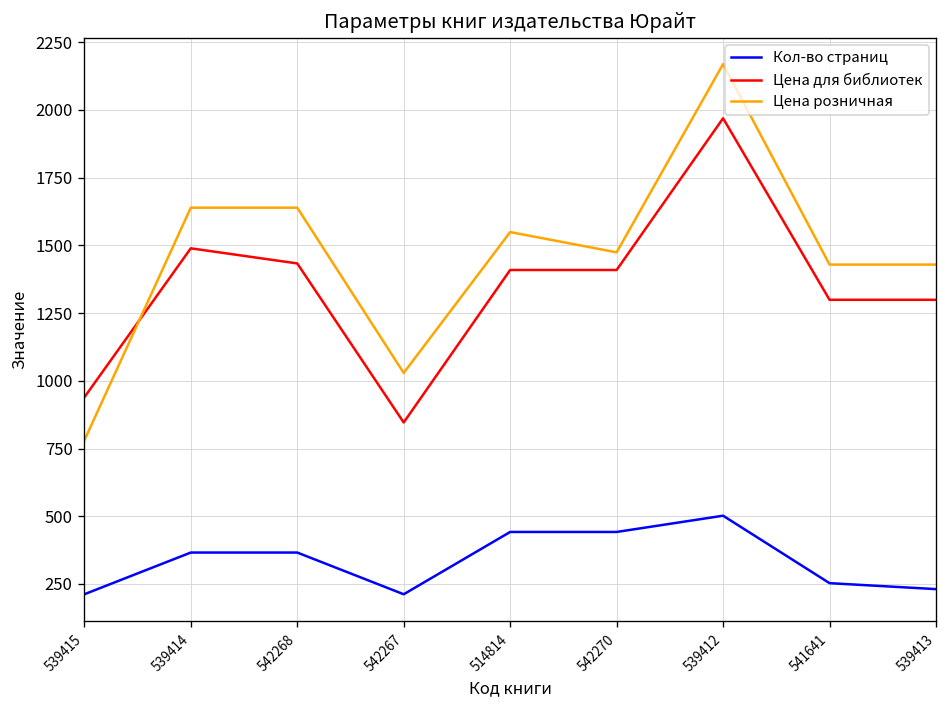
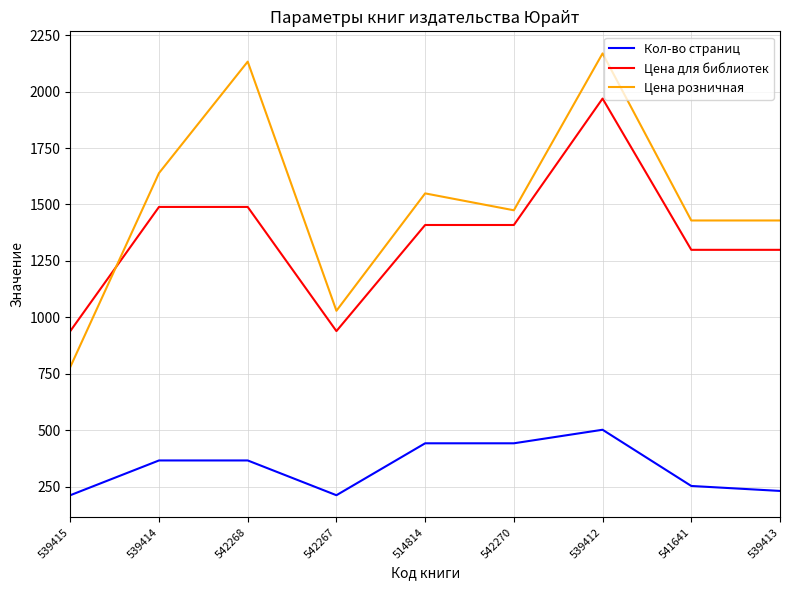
Цена для библиотек, 542268: 1430 -> 1490
Цена розничная, 542268: 1640 -> 2130
Цена для библиотек, 542267: 850 -> 940
